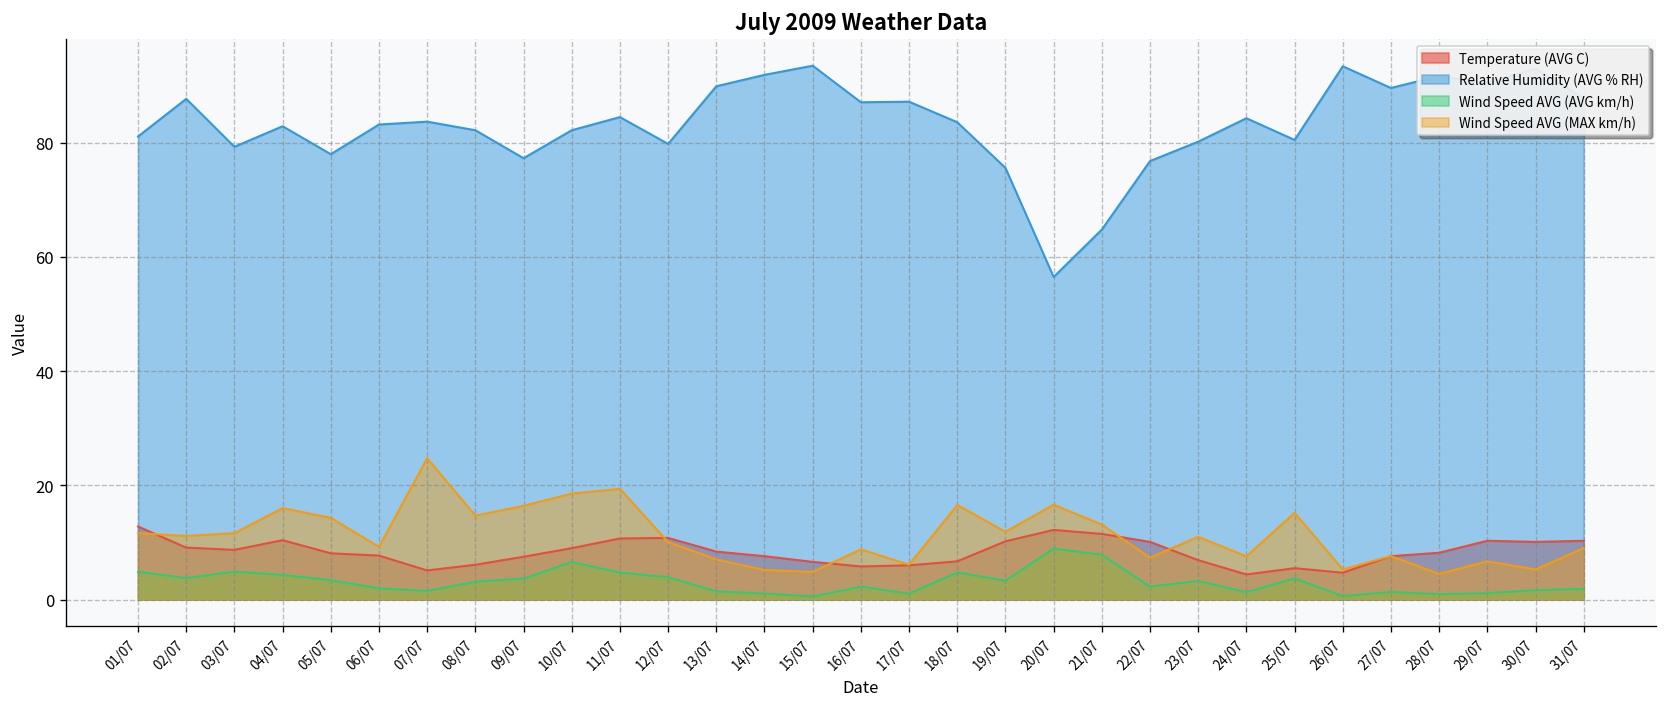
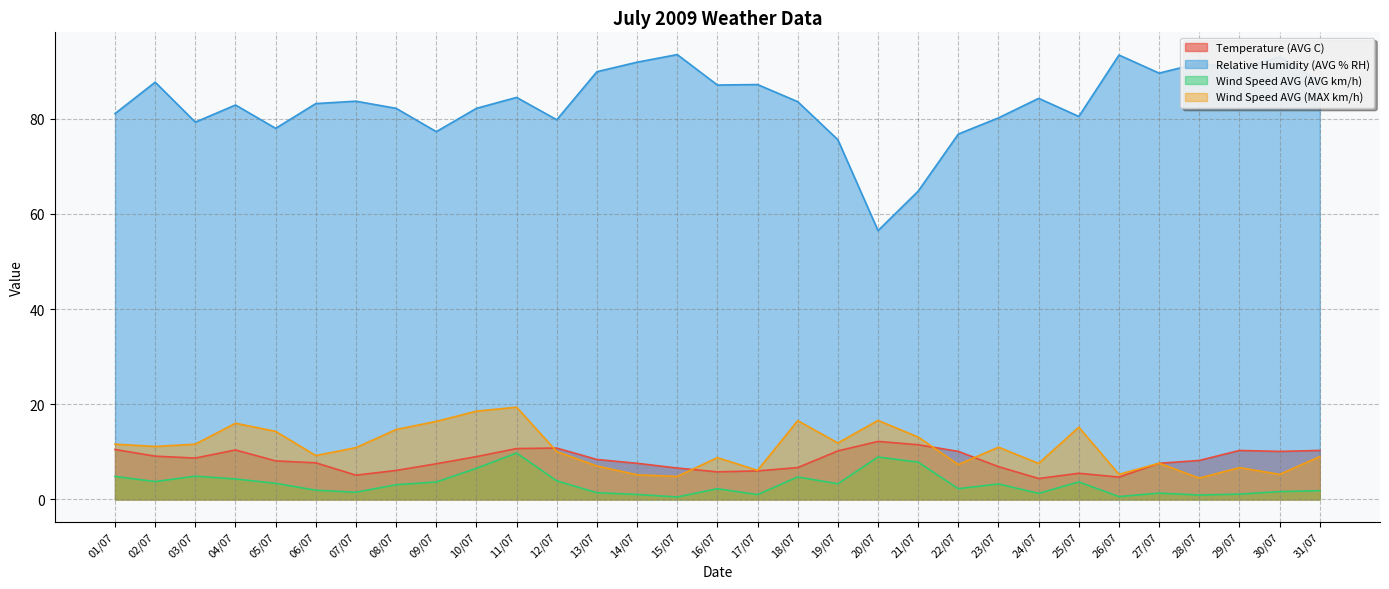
Temperature (AVG C), 01/07: 13 -> 11
Wind Speed AVG (MAX km/h), 07/07: 25 -> 11
Wind Speed AVG (AVG km/h), 11/07: 5 -> 10
